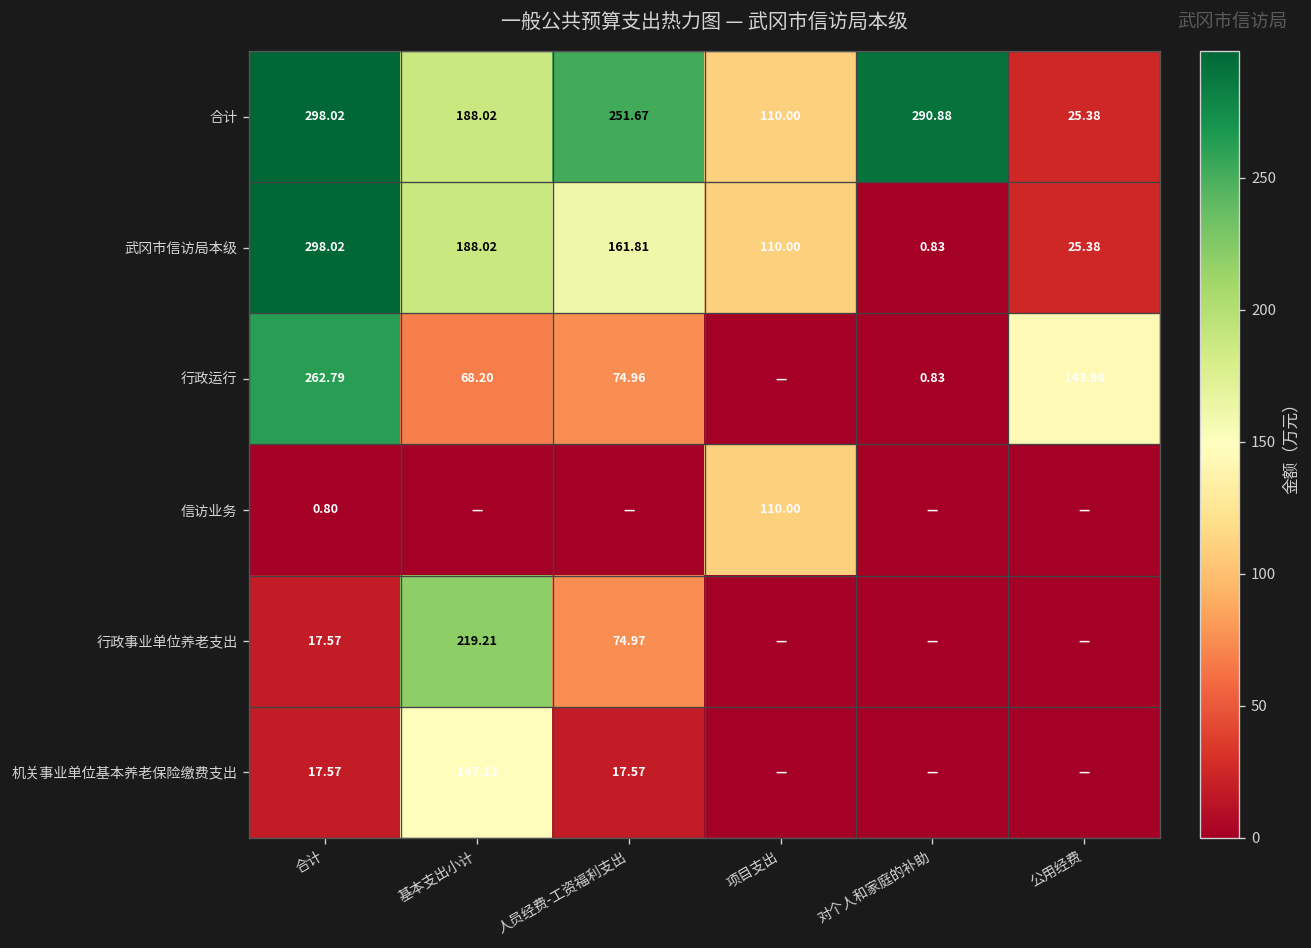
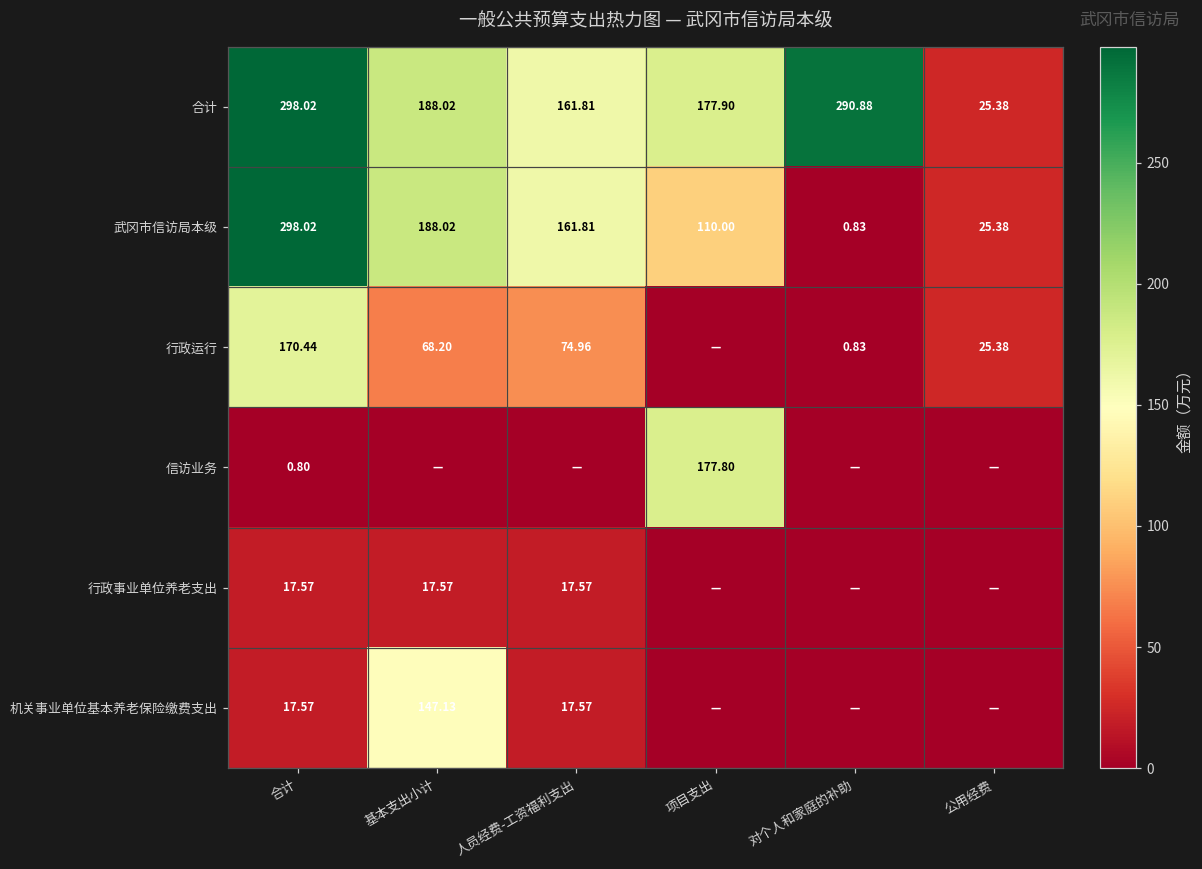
合计, 人员经费-工资福利支出: 251.67 -> 161.81
合计, 项目支出: 110.00 -> 177.90
行政运行, 合计: 262.79 -> 170.44
行政运行, 公用经费: 143.98 -> 25.38
信访业务, 项目支出: 110.00 -> 177.80
行政事业单位养老支出, 基本支出小计: 219.21 -> 17.57
行政事业单位养老支出, 人员经费-工资福利支出: 74.97 -> 17.57
